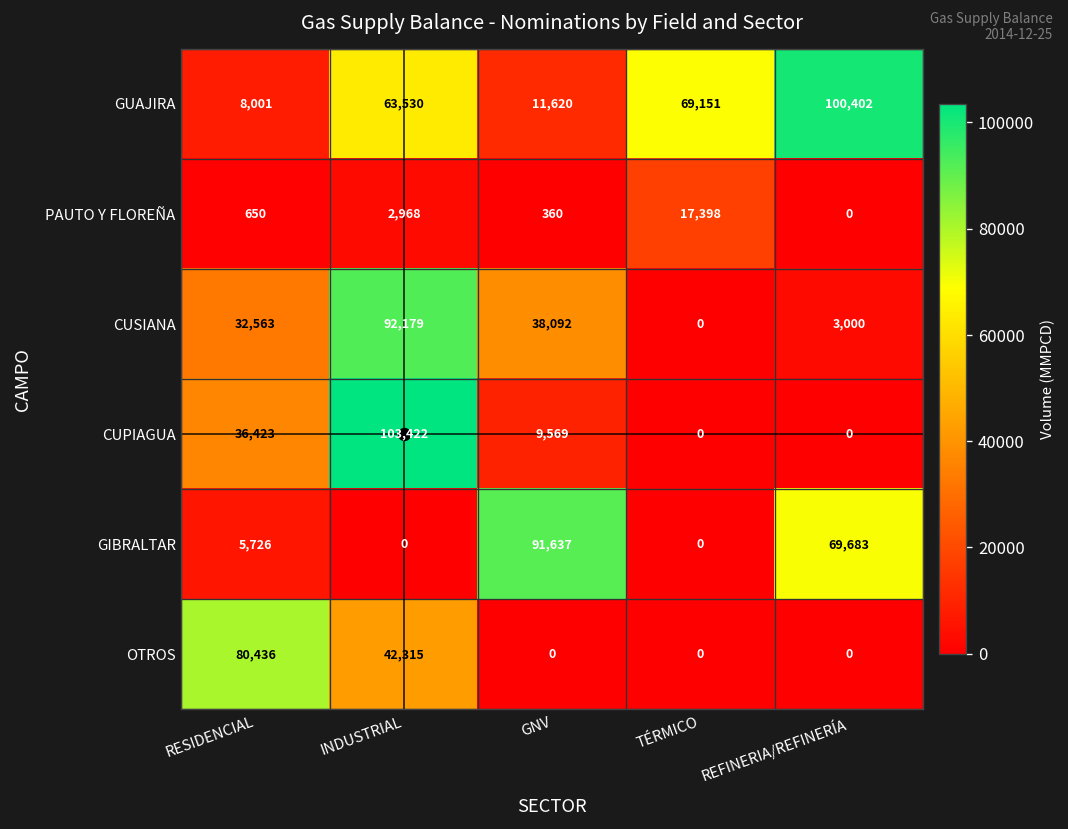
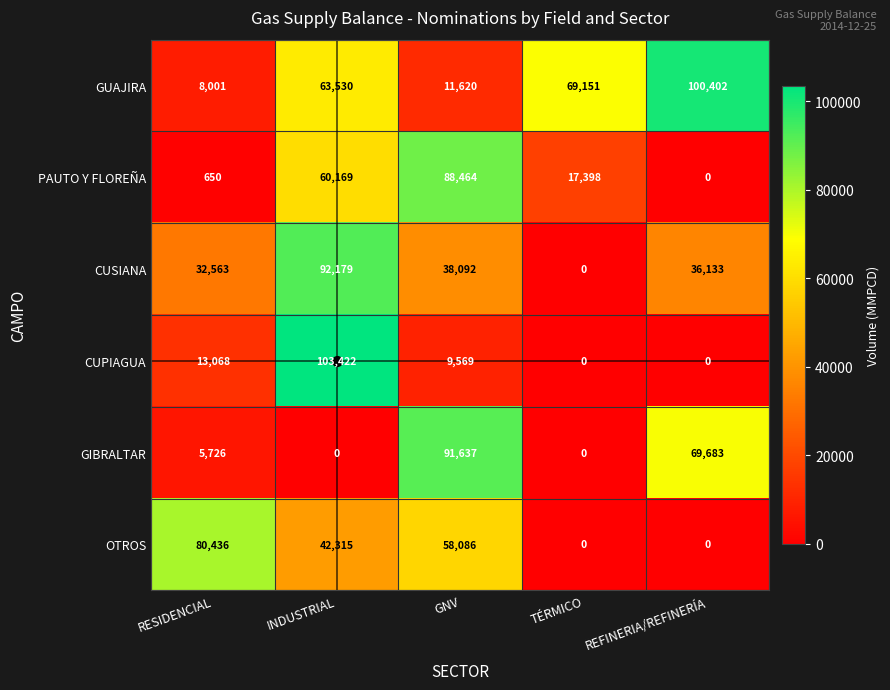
PAUTO Y FLOREÑA, INDUSTRIAL: 2,968 -> 60,169
PAUTO Y FLOREÑA, GNV: 360 -> 88,464
CUSIANA, REFINERIA/REFINERÍA: 3,000 -> 36,133
CUPIAGUA, RESIDENCIAL: 36,423 -> 13,068
OTROS, GNV: 0 -> 58,086
